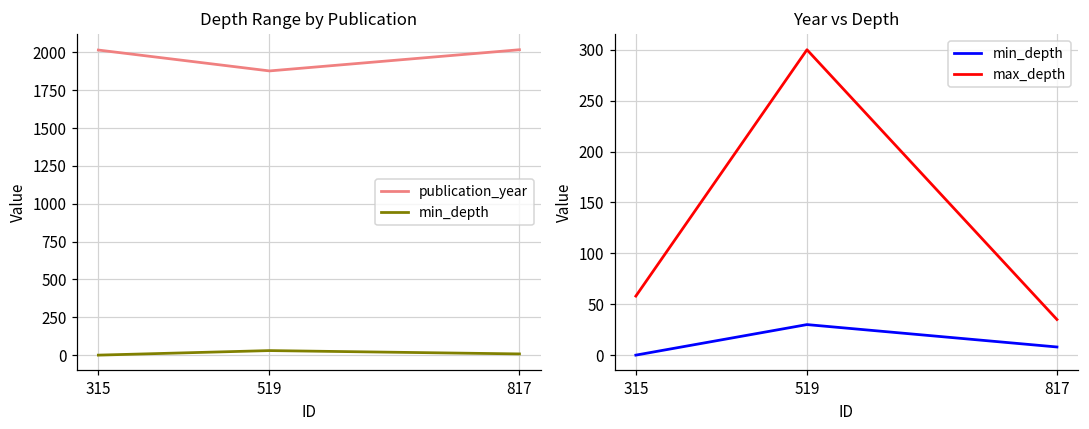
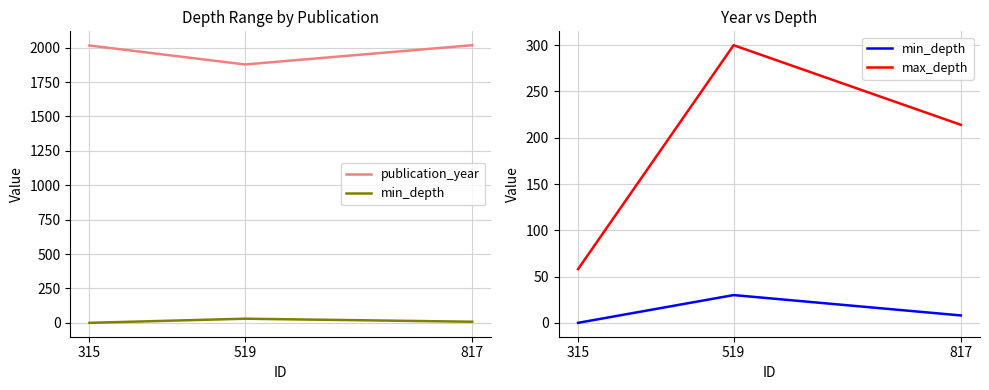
Year vs Depth, max_depth, 817: 40 -> 210
